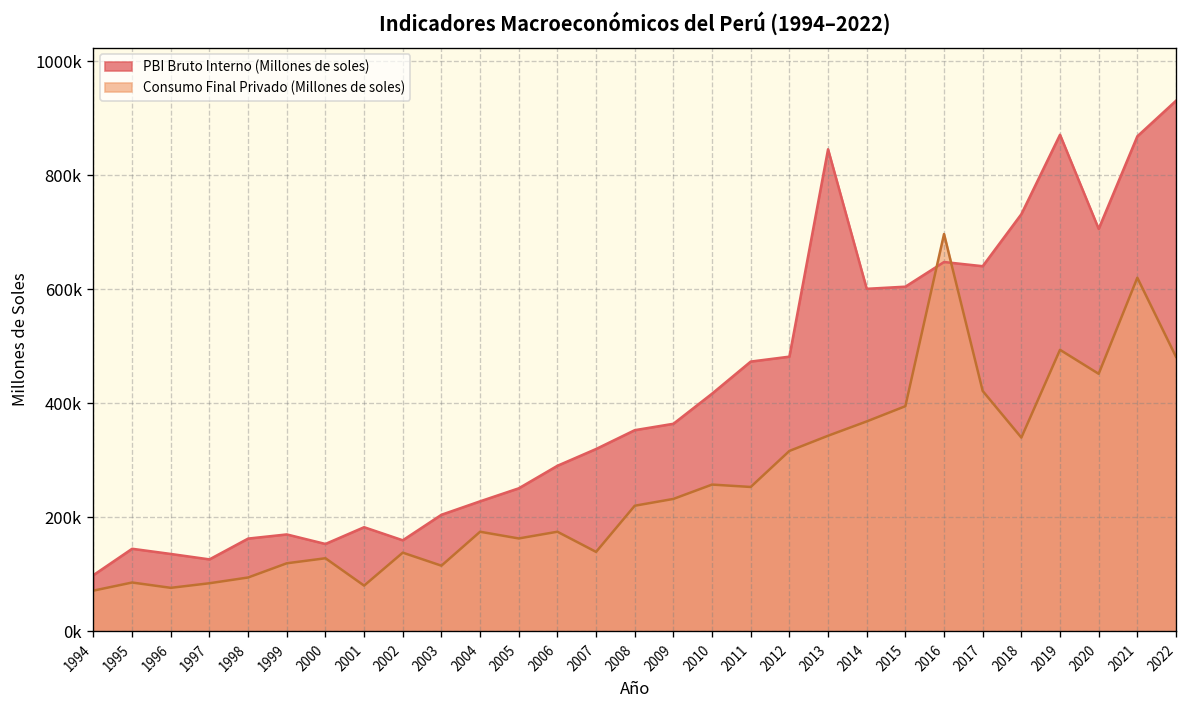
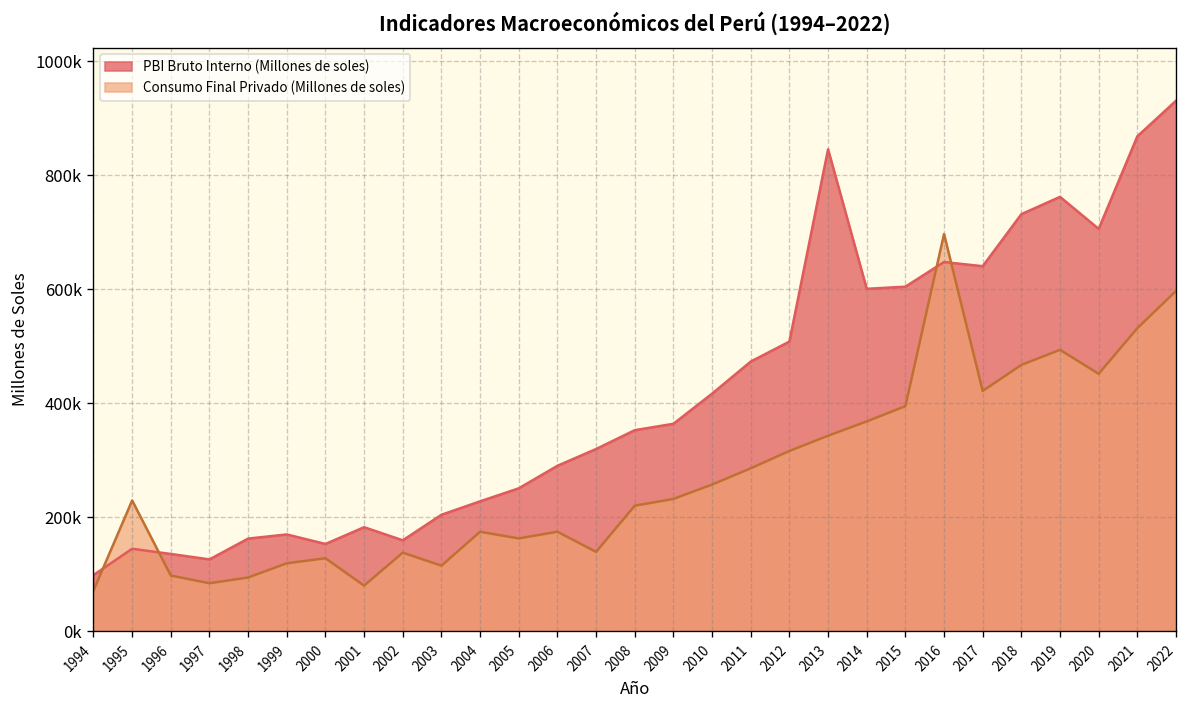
Consumo Final Privado (Millones de soles), 1995: 90000 -> 230000
Consumo Final Privado (Millones de soles), 1996: 80000 -> 100000
Consumo Final Privado (Millones de soles), 2011: 250000 -> 290000
PBI Bruto Interno (Millones de soles), 2012: 480000 -> 510000
Consumo Final Privado (Millones de soles), 2018: 340000 -> 470000
PBI Bruto Interno (Millones de soles), 2019: 870000 -> 760000
Consumo Final Privado (Millones de soles), 2021: 620000 -> 530000
Consumo Final Privado (Millones de soles), 2022: 480000 -> 600000
